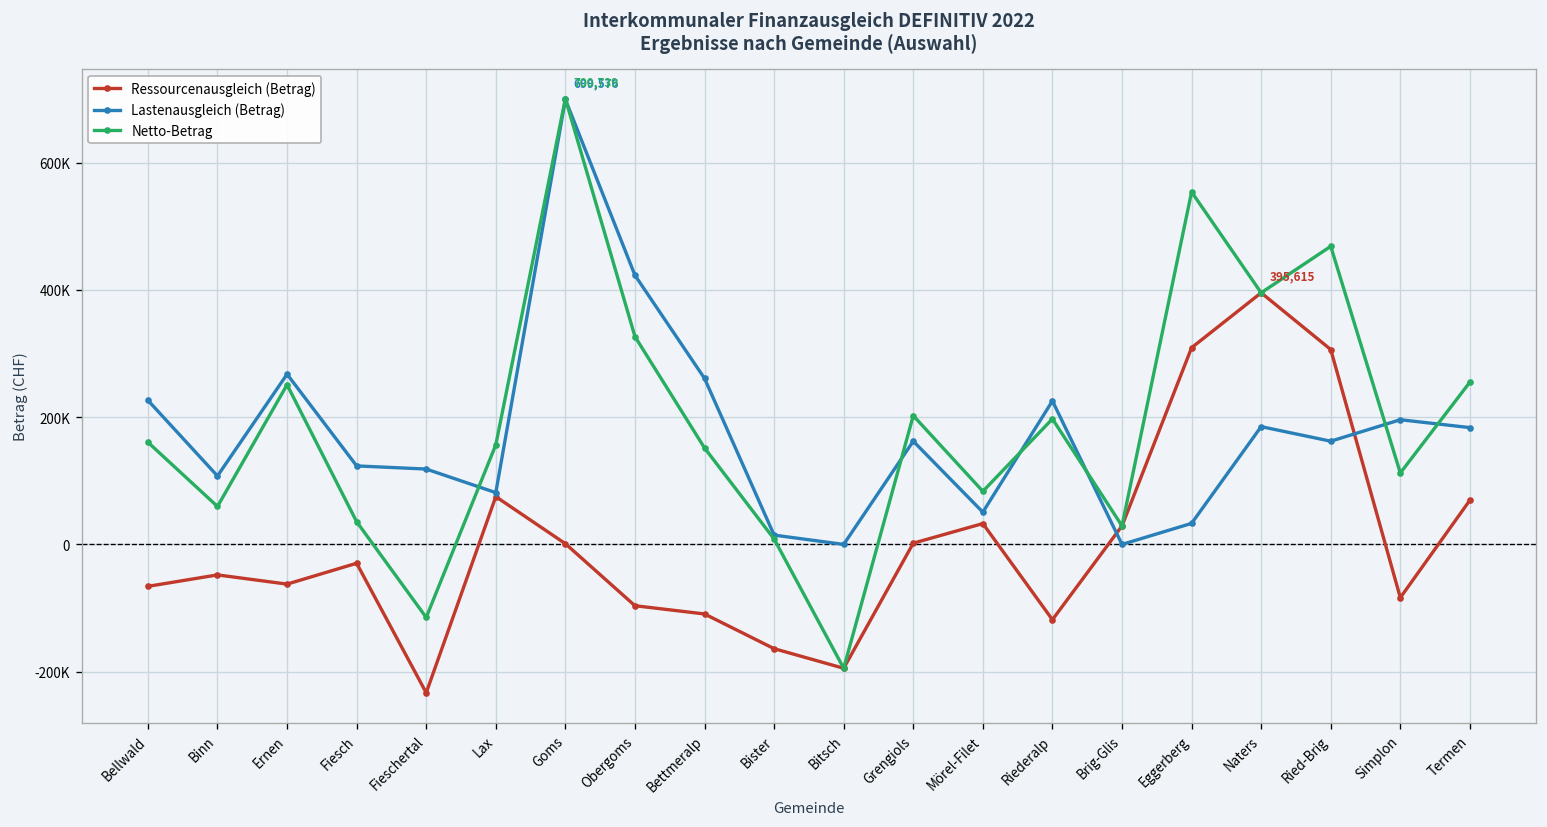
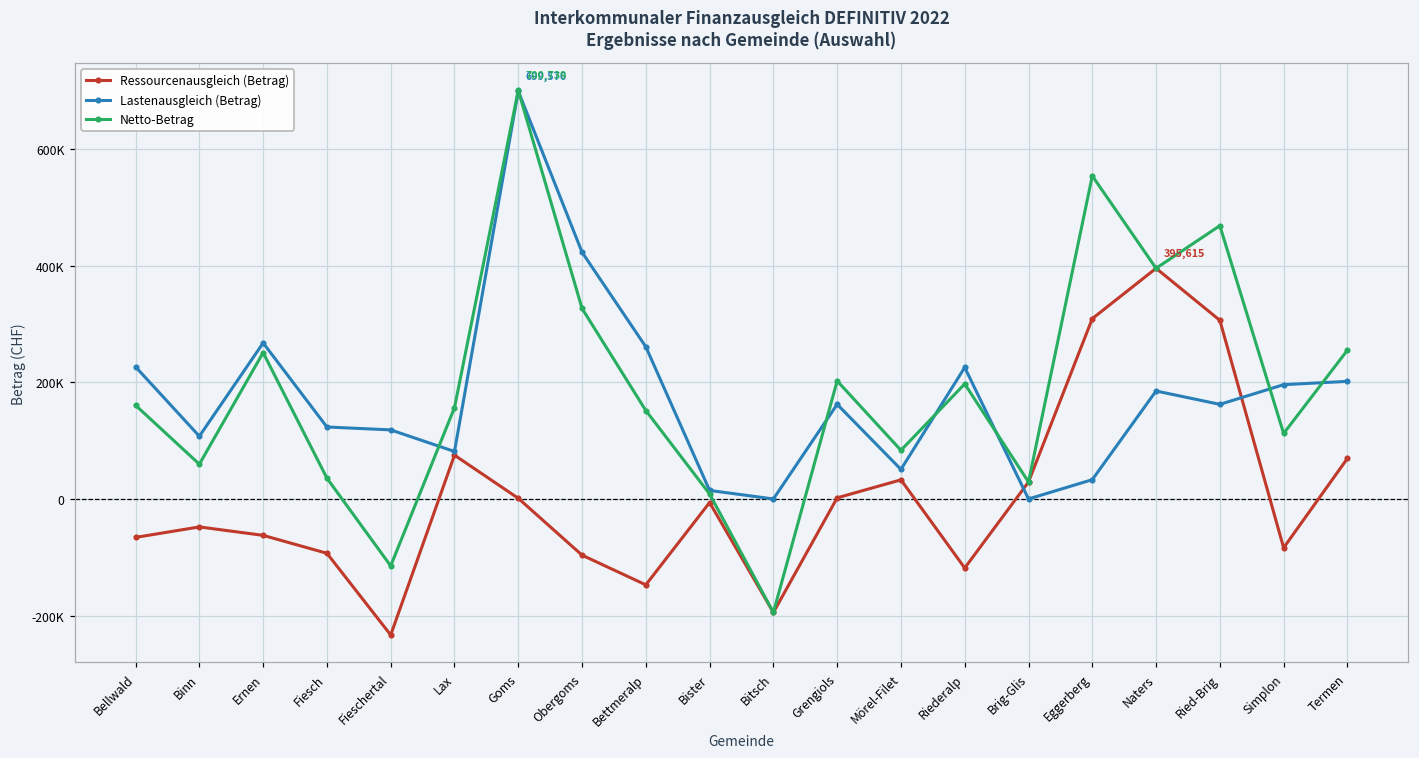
Ressourcenausgleich (Betrag), Fiesch: -30000 -> -90000
Ressourcenausgleich (Betrag), Bettmeralp: -110000 -> -150000
Ressourcenausgleich (Betrag), Bister: -160000 -> -10000
Lastenausgleich (Betrag), Termen: 180000 -> 200000
